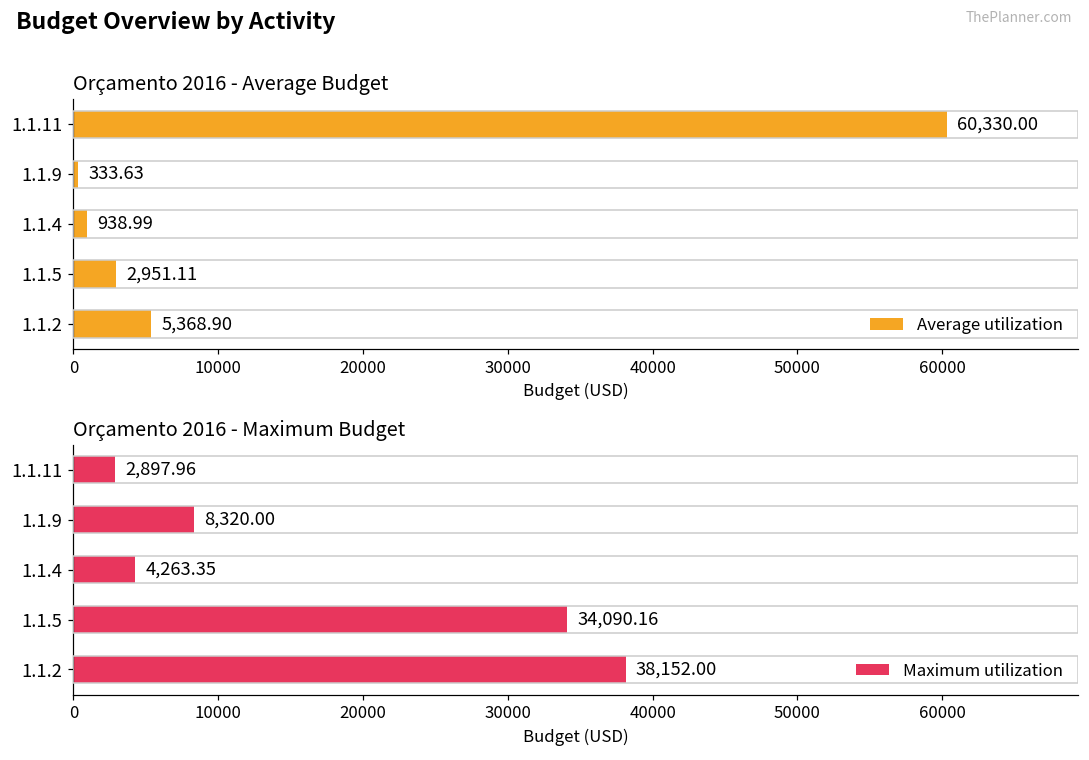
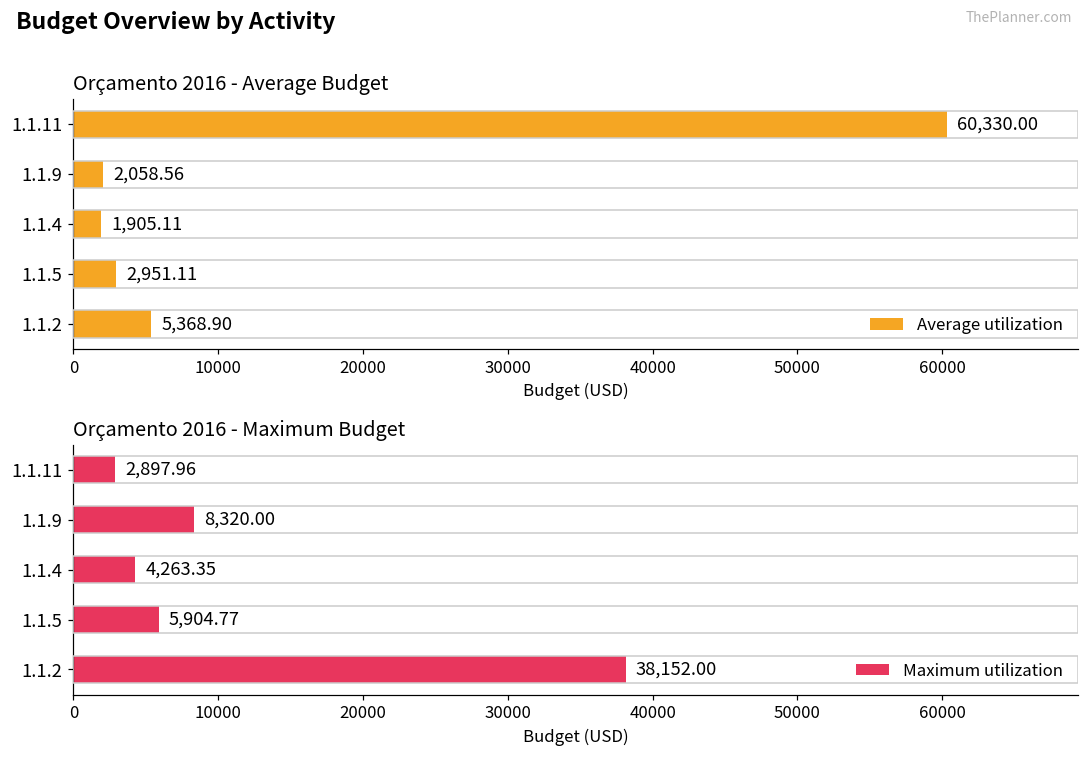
Orçamento 2016 - Average Budget, 1.1.9: 333.63 -> 2,058.56
Orçamento 2016 - Average Budget, 1.1.4: 938.99 -> 1,905.11
Orçamento 2016 - Maximum Budget, 1.1.5: 34,090.16 -> 5,904.77
